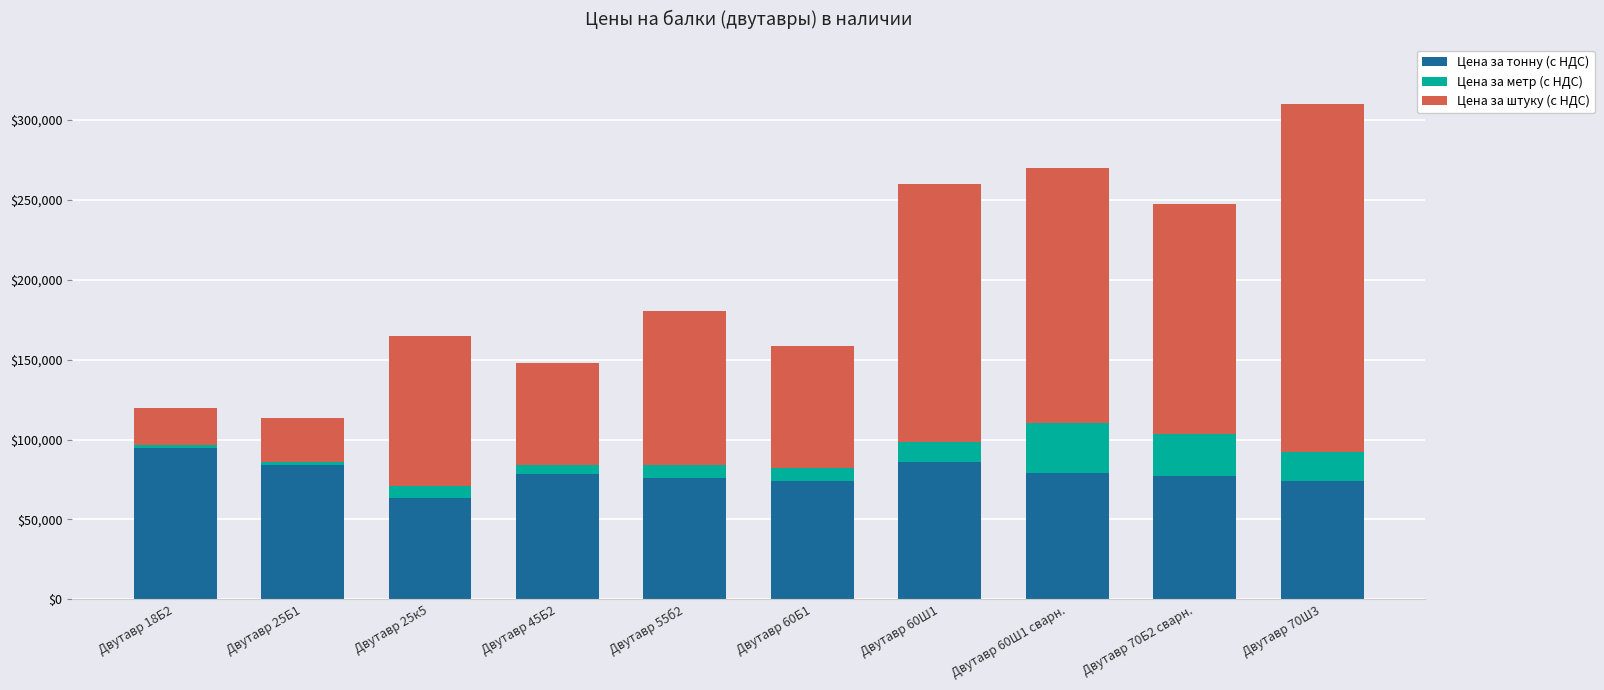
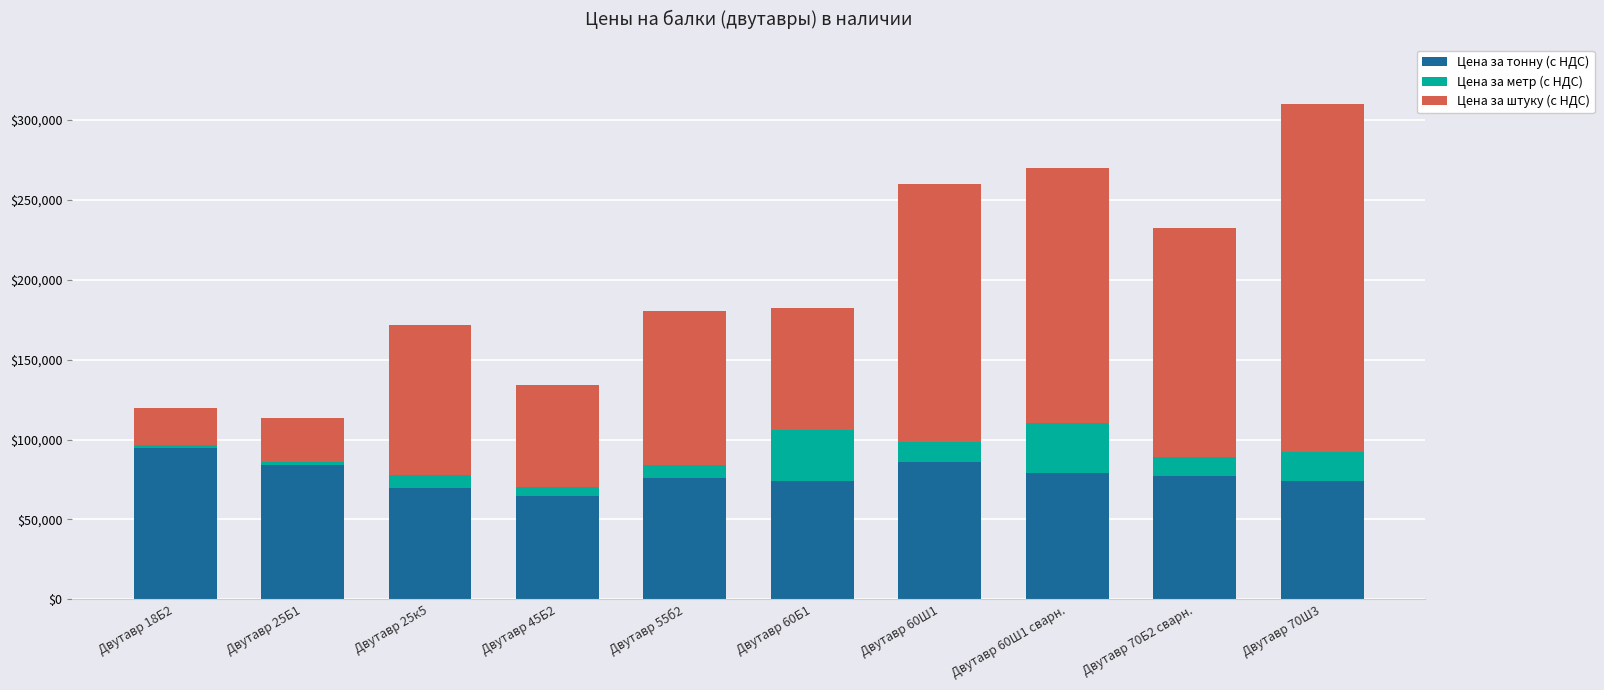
Цена за тонну (с НДС), Двутавр 25к5: $63,000 -> $70,000
Цена за тонну (с НДС), Двутавр 45Б2: $79,000 -> $65,000
Цена за метр (с НДС), Двутавр 60Б1: $8,000 -> $32,000
Цена за метр (с НДС), Двутавр 70Б2 сварн.: $27,000 -> $12,000
